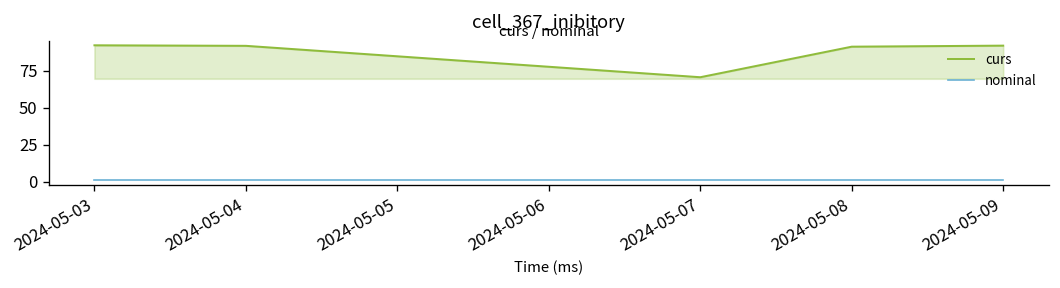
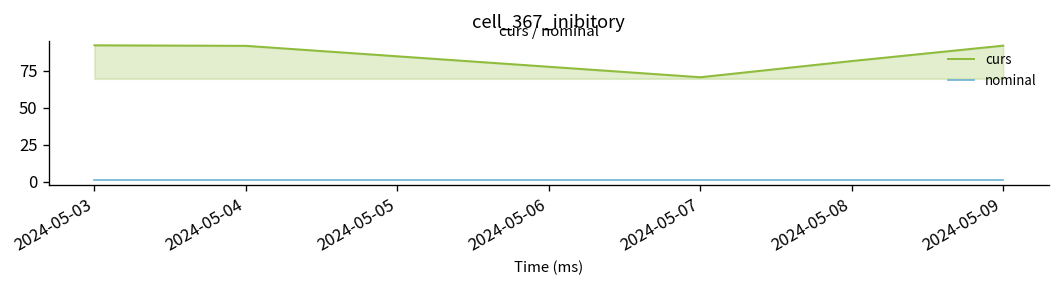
curs, 2024-05-08: 91 -> 81
